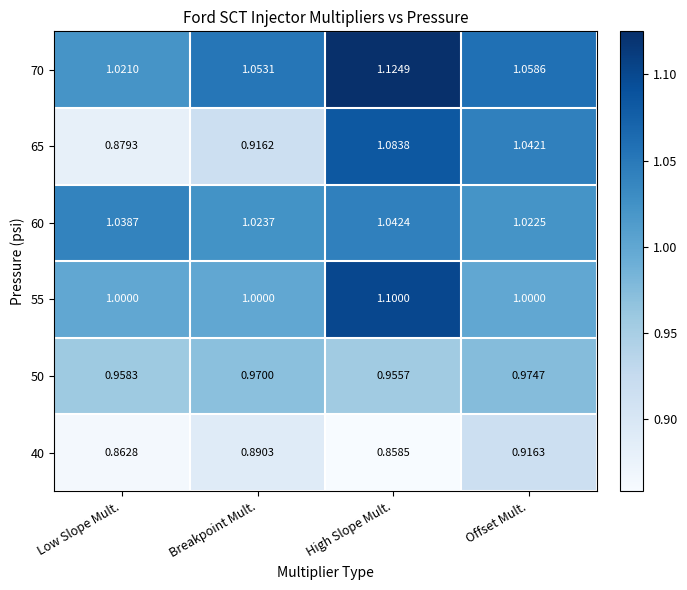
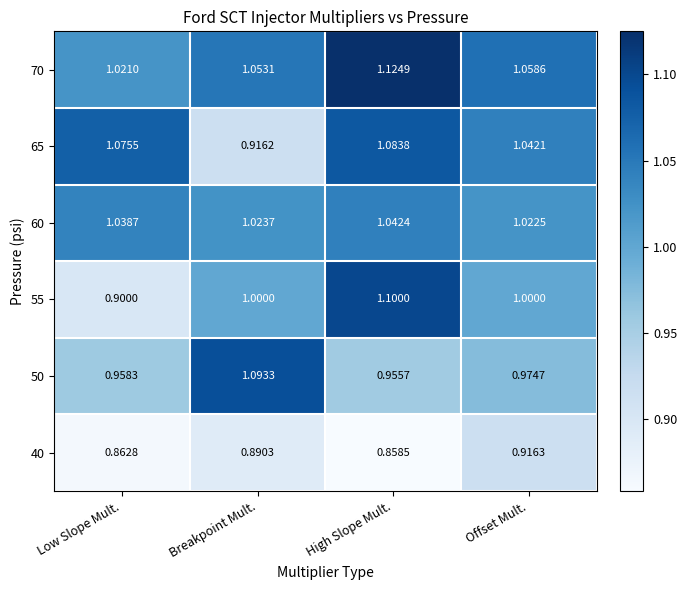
65, Low Slope Mult.: 0.8793 -> 1.0755
55, Low Slope Mult.: 1.0000 -> 0.9000
50, Breakpoint Mult.: 0.9700 -> 1.0933
